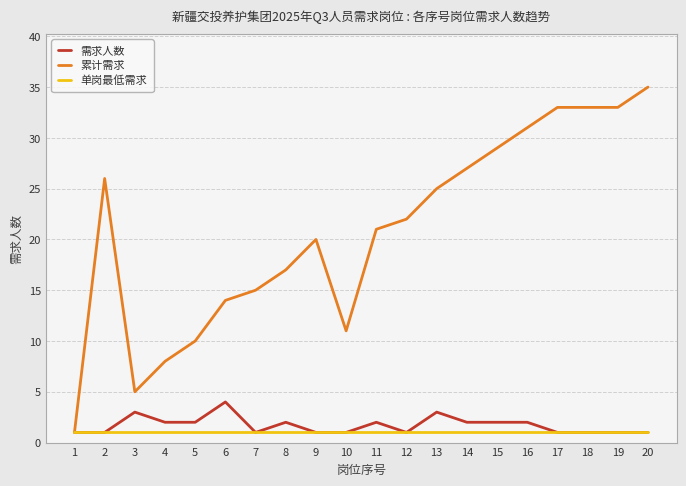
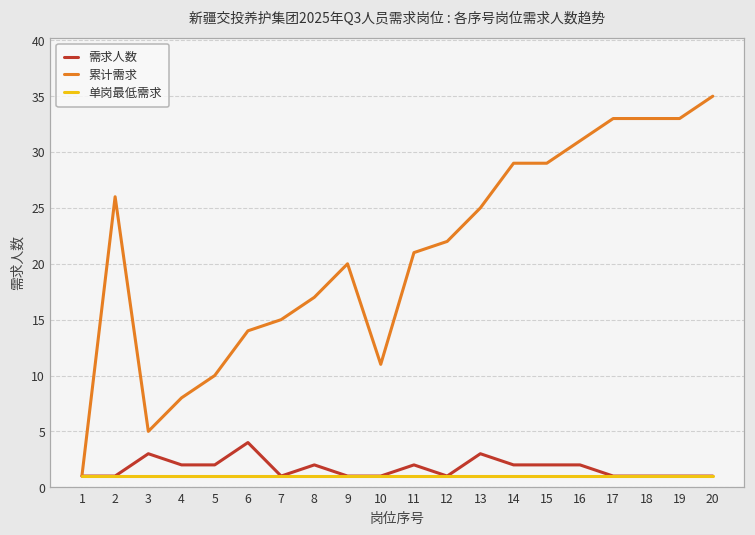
累计需求, 14: 27 -> 29
